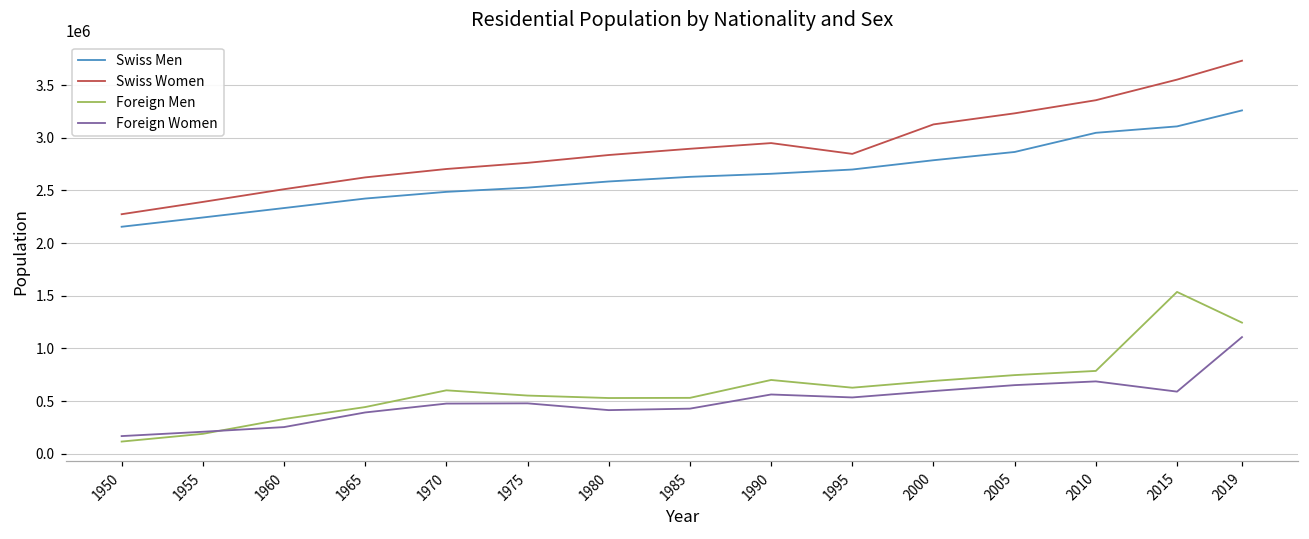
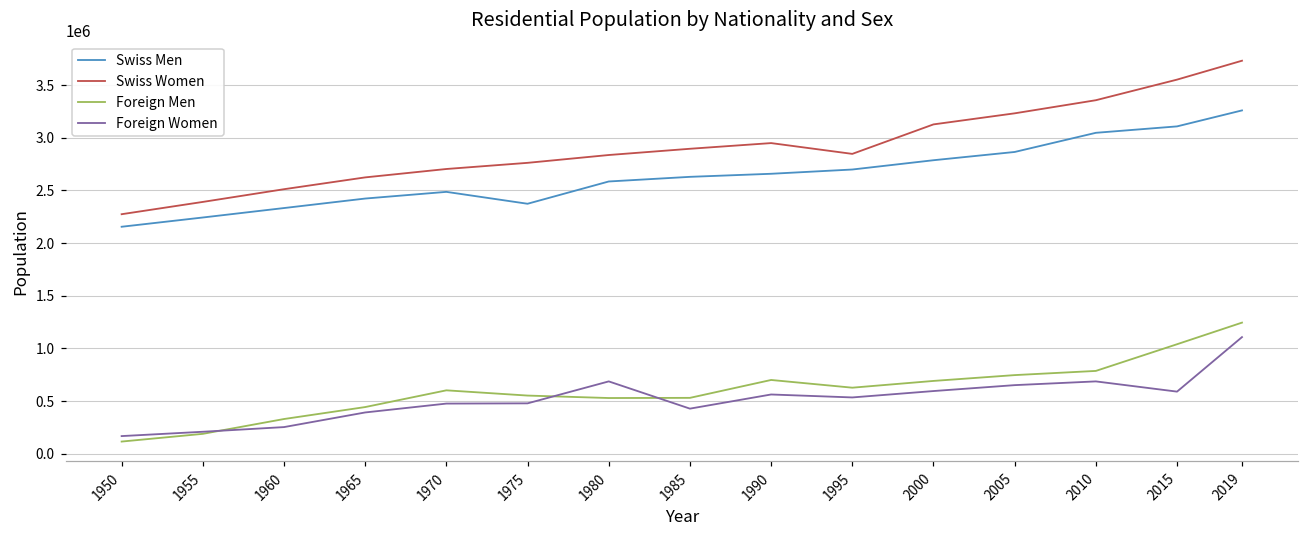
Swiss Men, 1975: 2500000 -> 2400000
Foreign Women, 1980: 400000 -> 700000
Foreign Men, 2015: 1500000 -> 1000000
